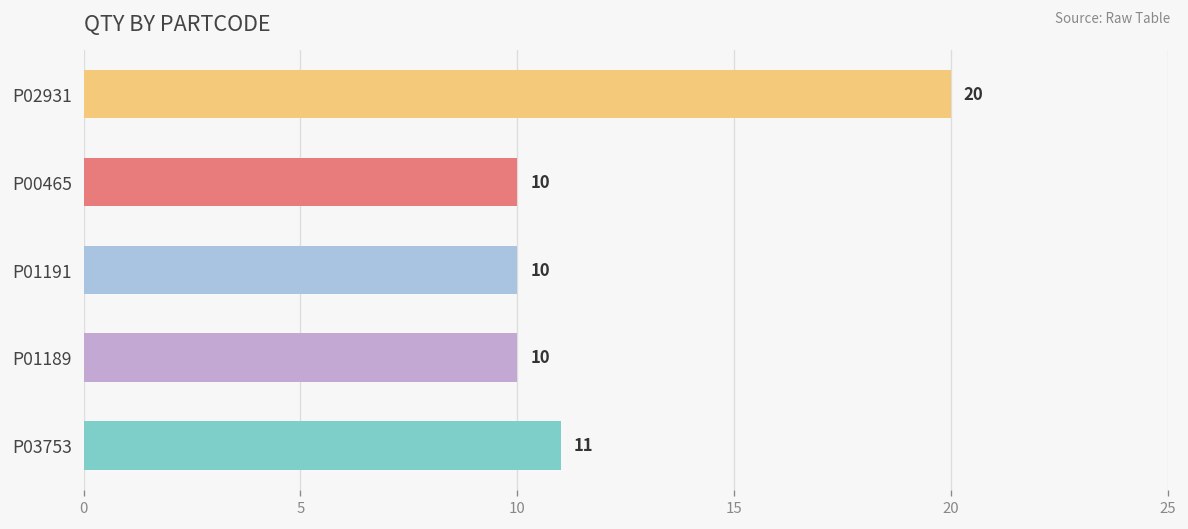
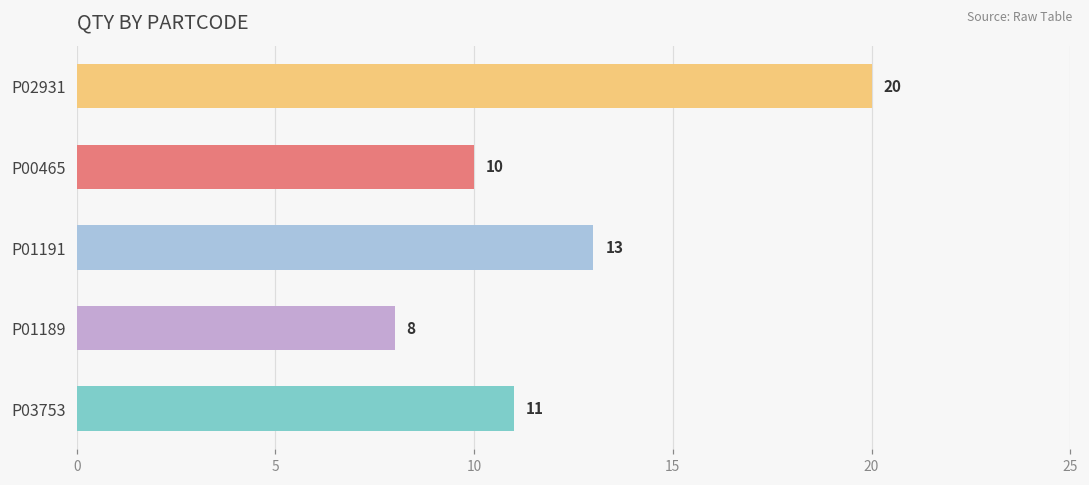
P01191: 10 -> 13
P01189: 10 -> 8
